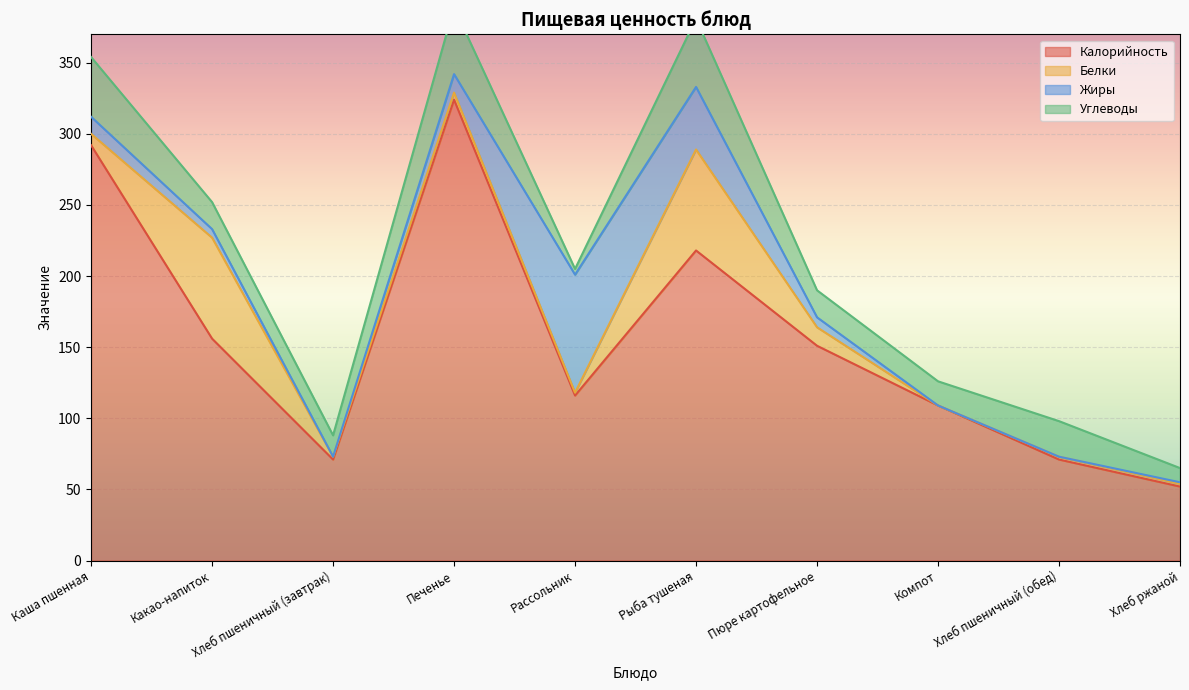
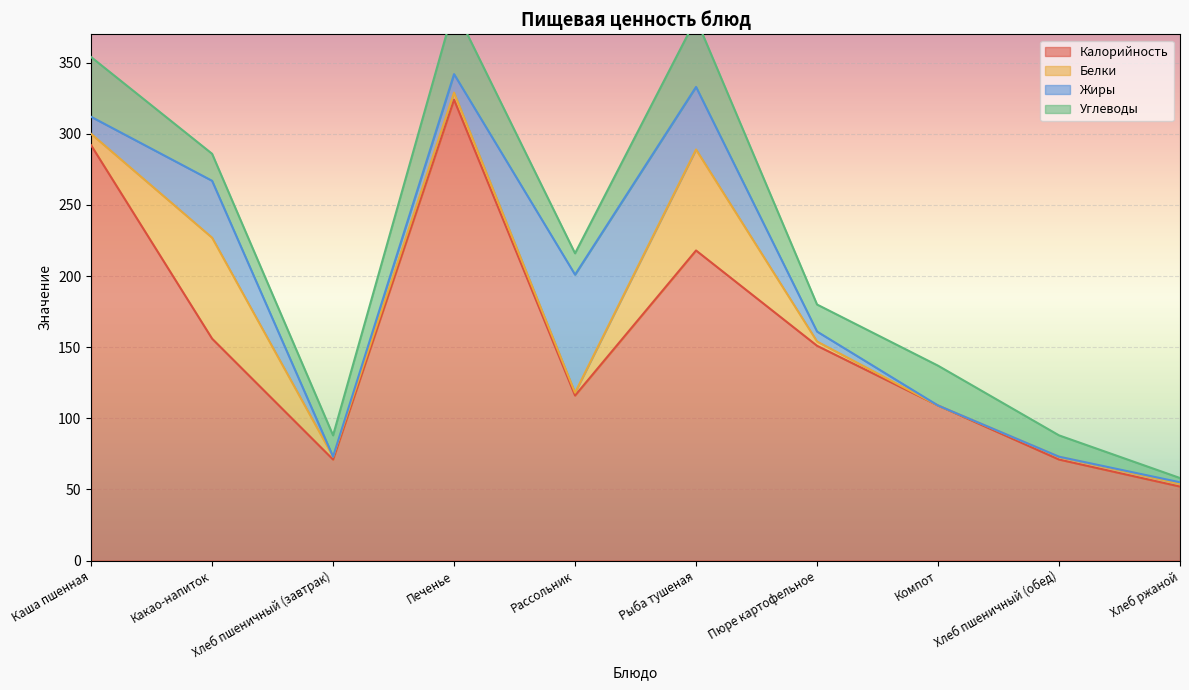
Жиры, Какао-напиток: 6 -> 40
Углеводы, Рассольник: 4 -> 15
Белки, Пюре картофельное: 13 -> 3
Углеводы, Компот: 17 -> 28
Углеводы, Хлеб пшеничный (обед): 25 -> 15
Углеводы, Хлеб ржаной: 10 -> 3
